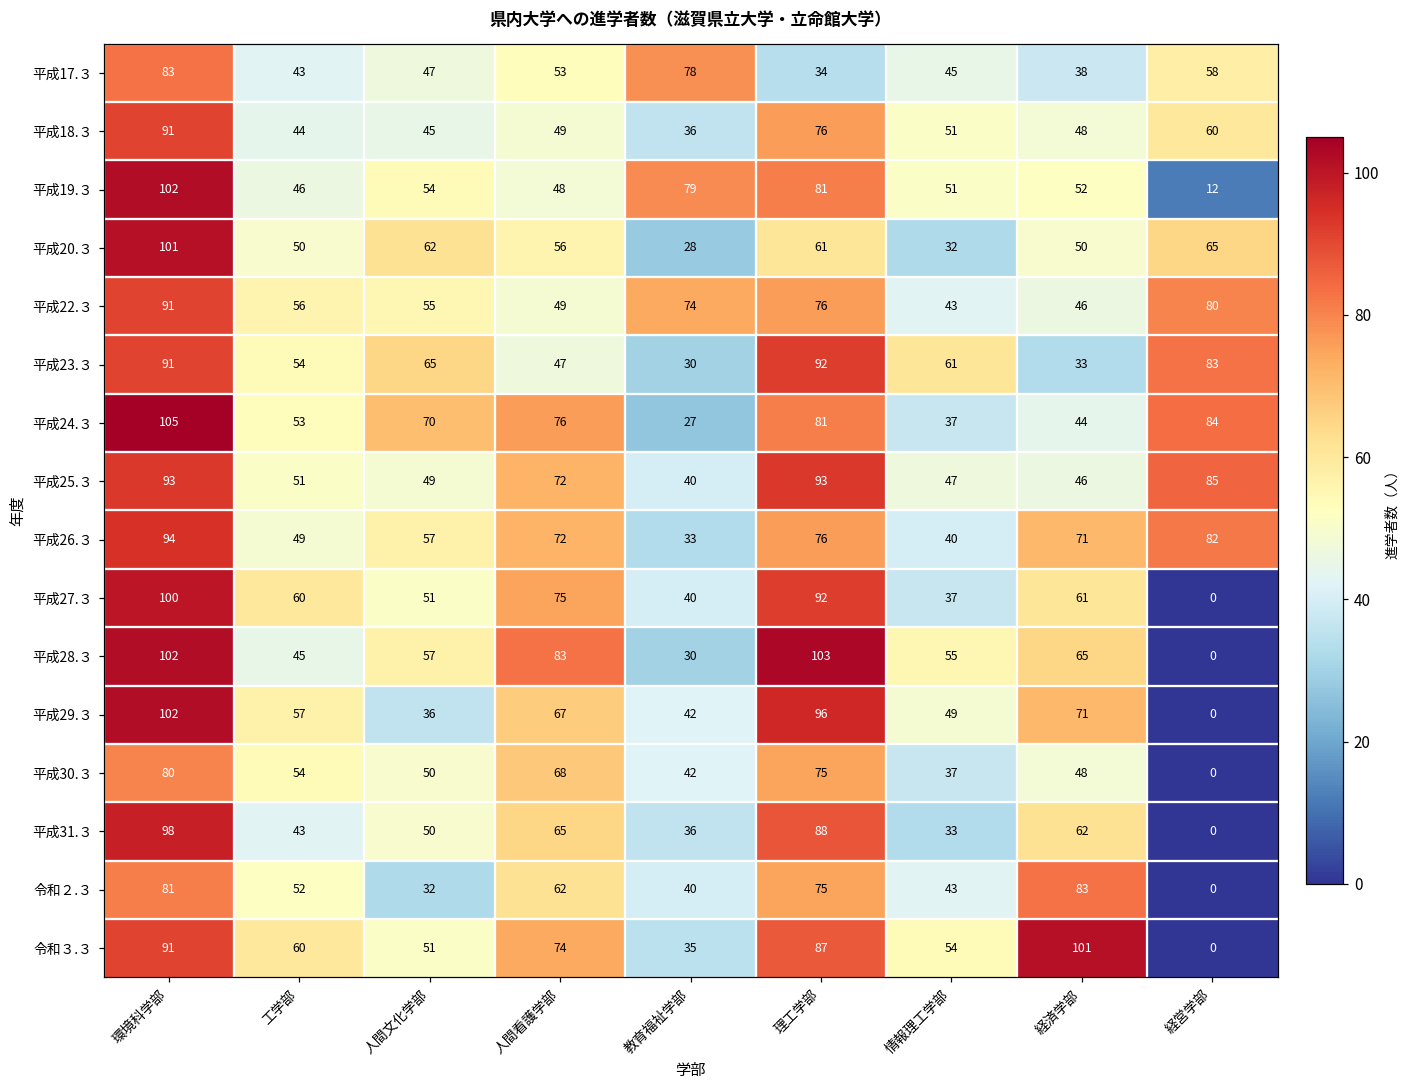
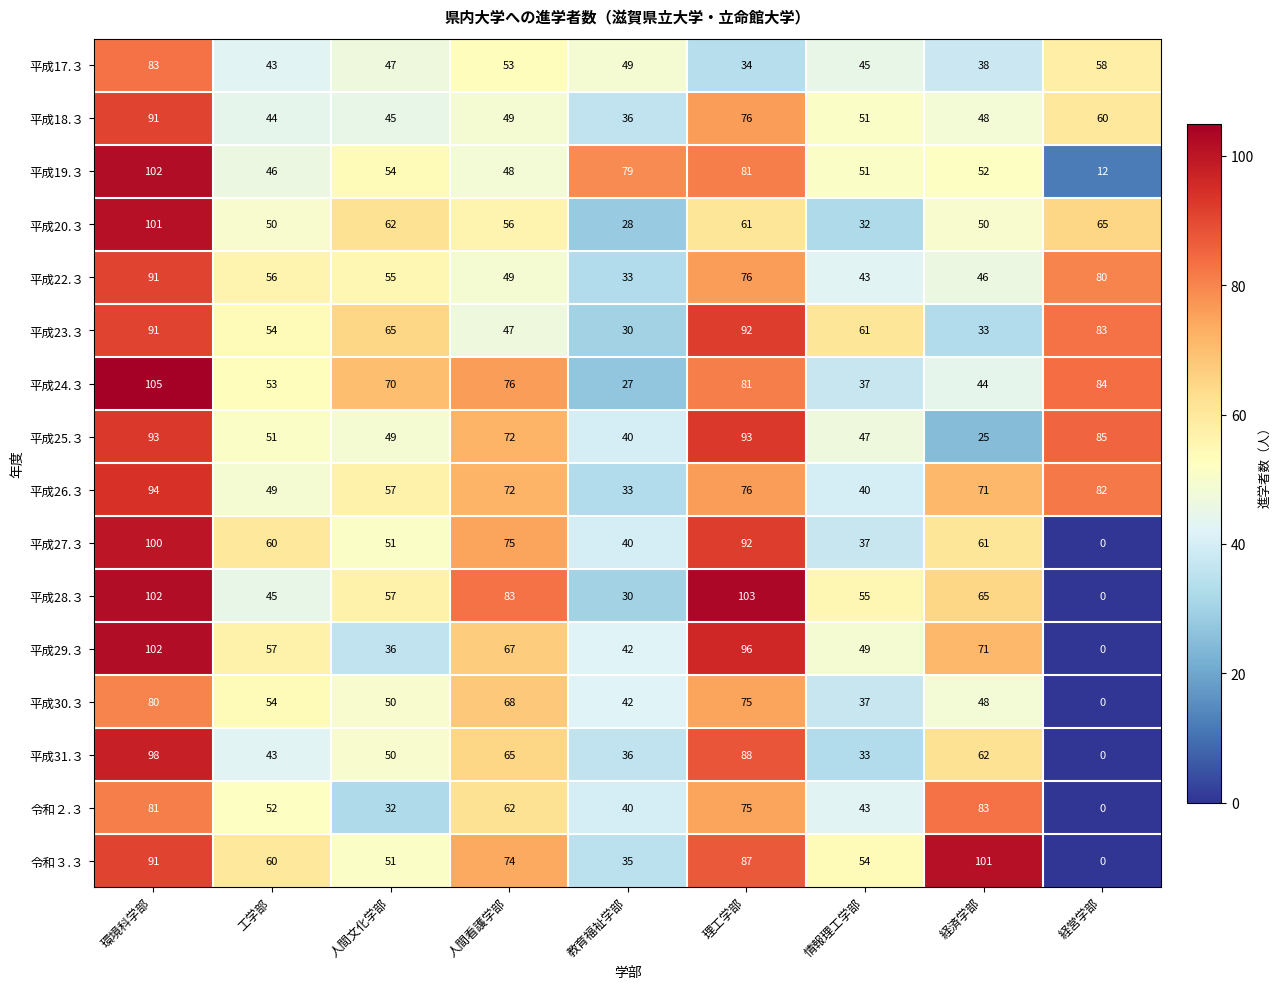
平成17.３, 教育福祉学部: 78 -> 49
平成22.３, 教育福祉学部: 74 -> 33
平成25.３, 経済学部: 46 -> 25
